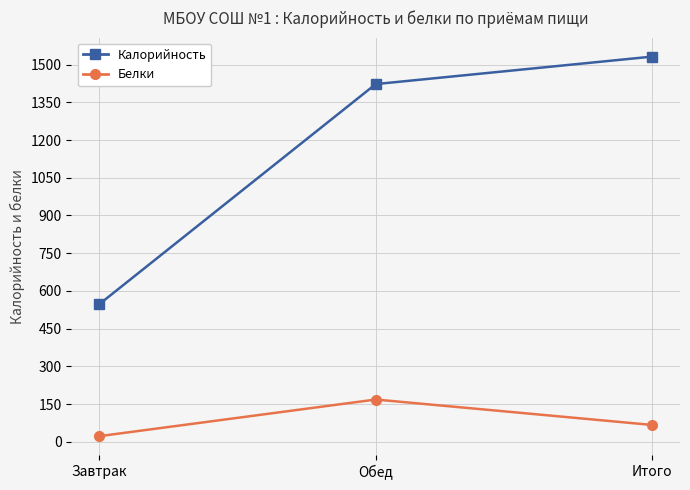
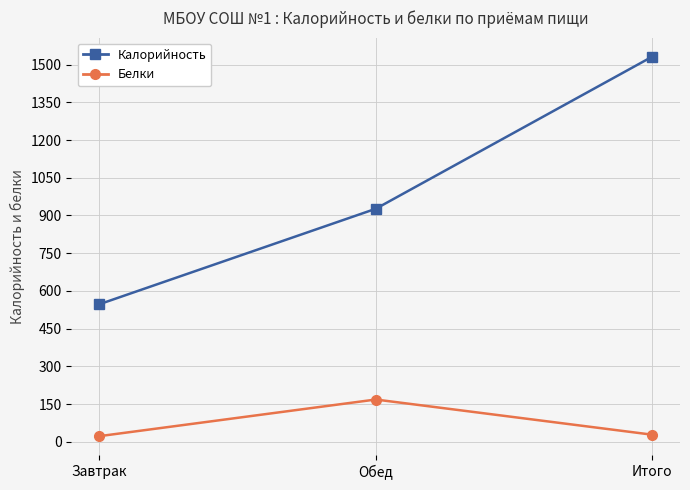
Калорийность, Обед: 1420 -> 930
Белки, Итого: 70 -> 30
